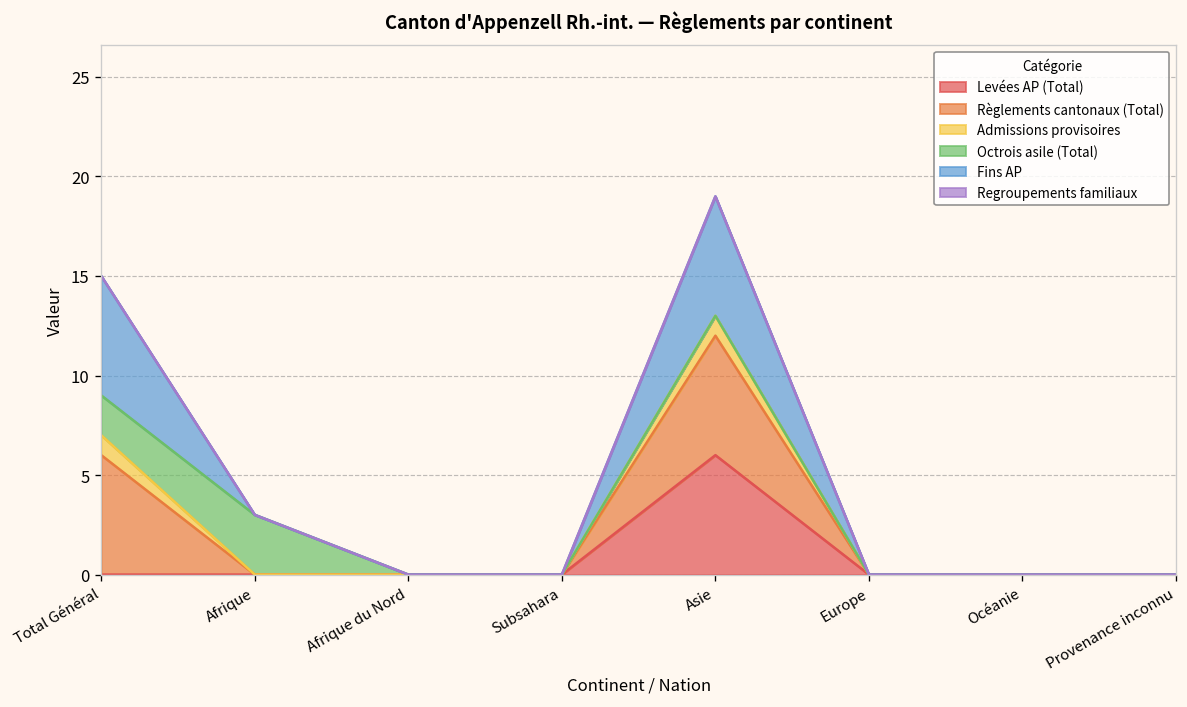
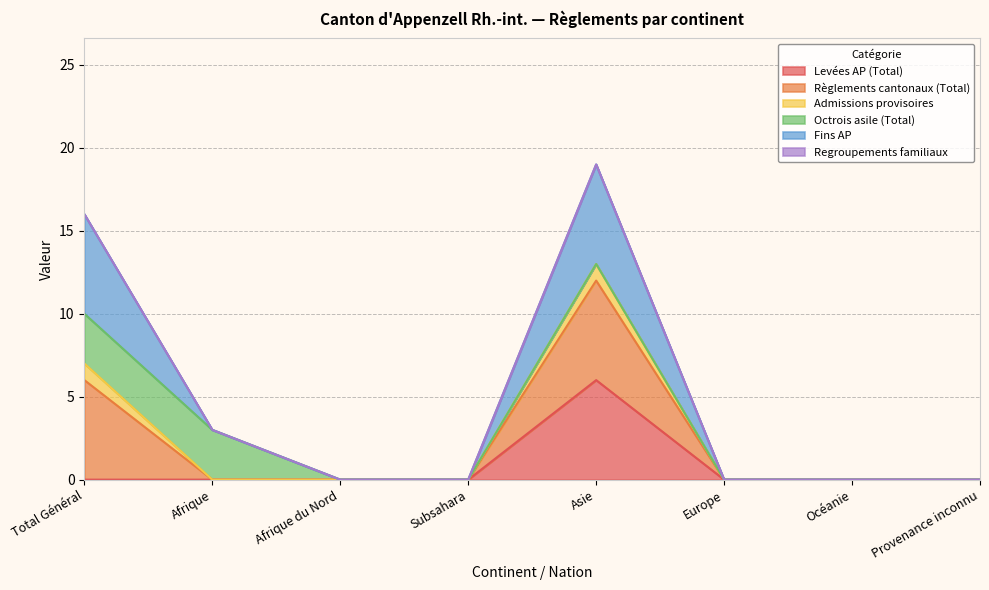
Octrois asile (Total), Total Général: 2 -> 3
